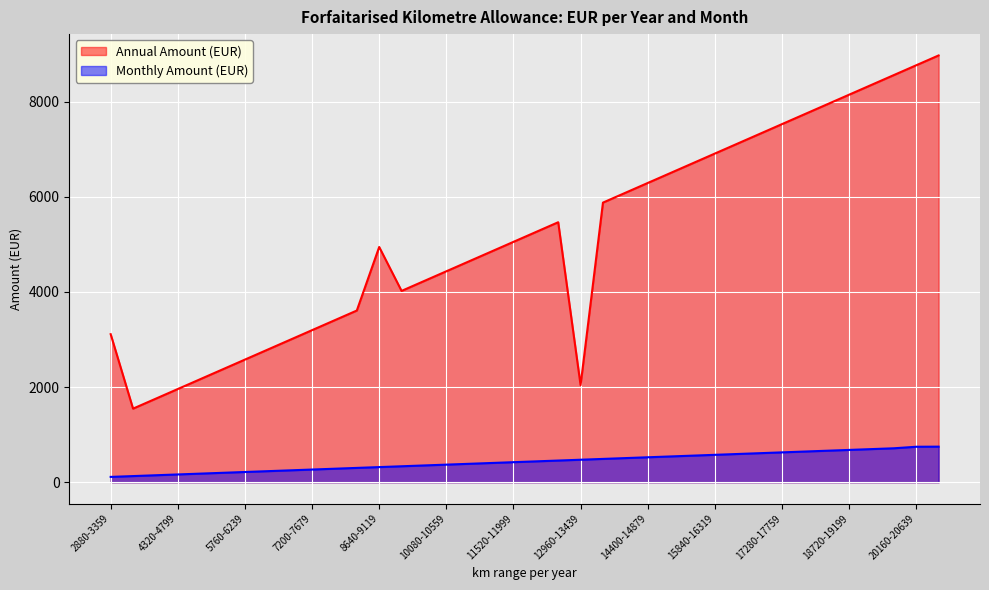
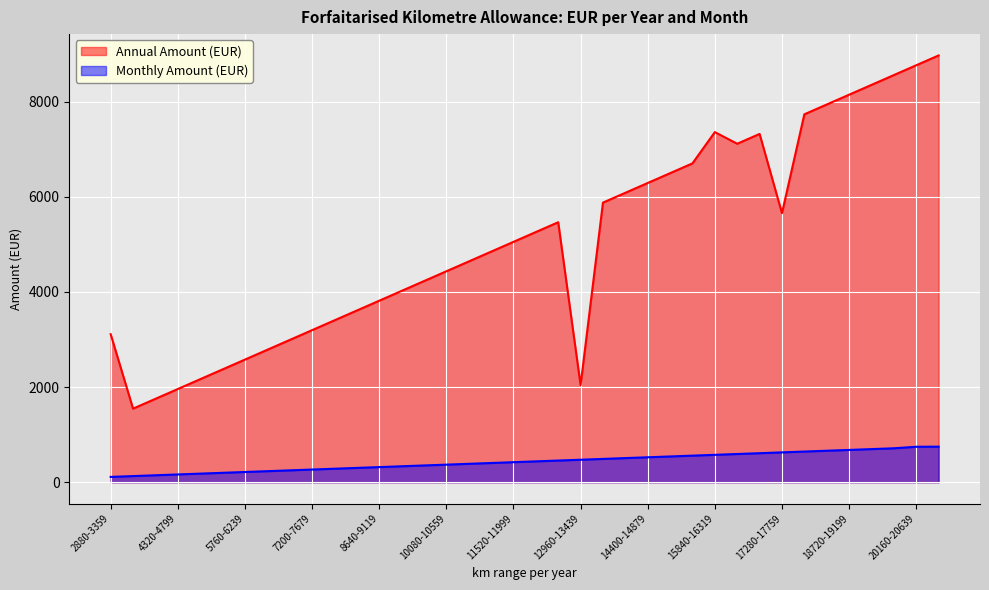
Annual Amount (EUR), 8640-9119: 4900 -> 3800
Annual Amount (EUR), 15840-16319: 6900 -> 7400
Annual Amount (EUR), 17280-17759: 7500 -> 5700
